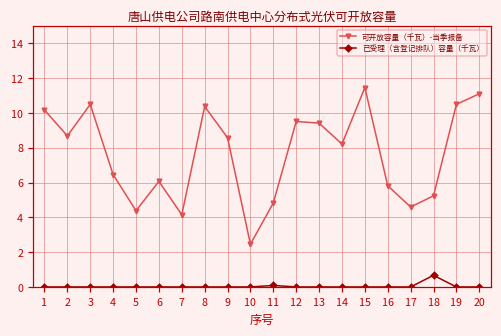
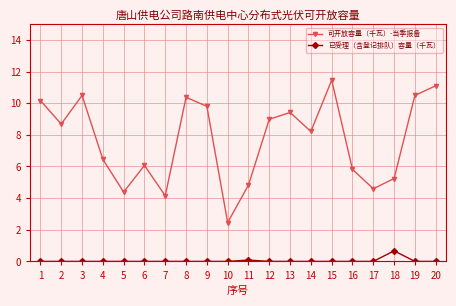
可开放容量（千瓦）-当季报备, 9: 8.6 -> 9.8
可开放容量（千瓦）-当季报备, 12: 9.5 -> 9.0
